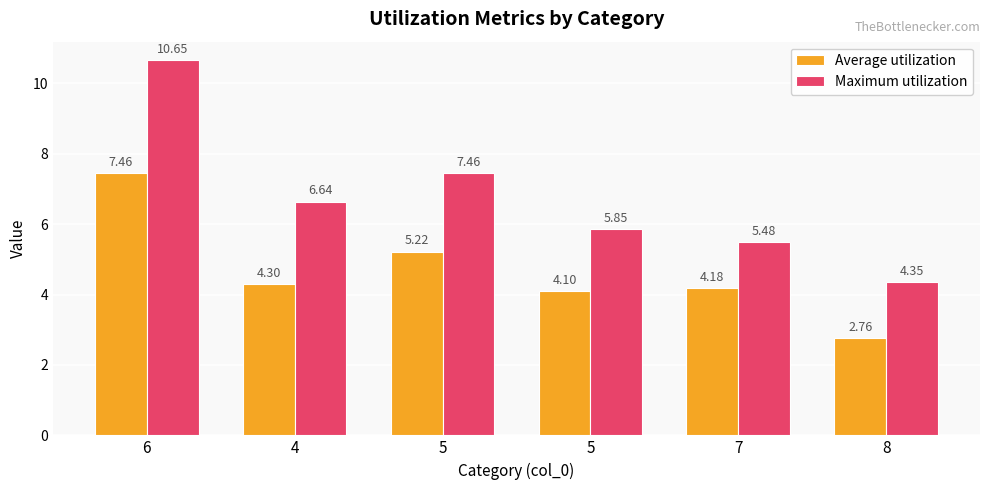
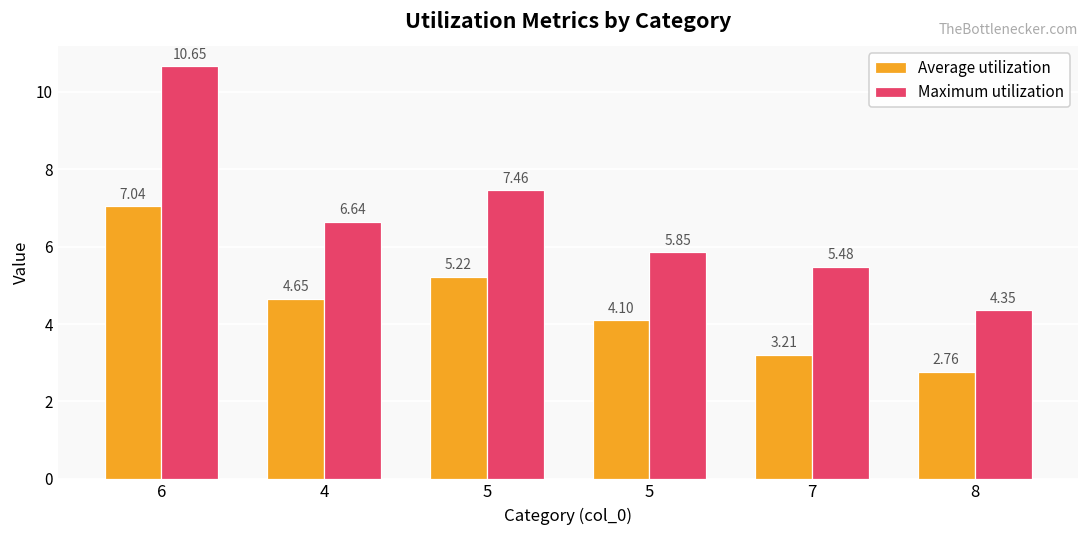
Average utilization, 6: 7.46 -> 7.04
Average utilization, 4: 4.30 -> 4.65
Average utilization, 7: 4.18 -> 3.21
